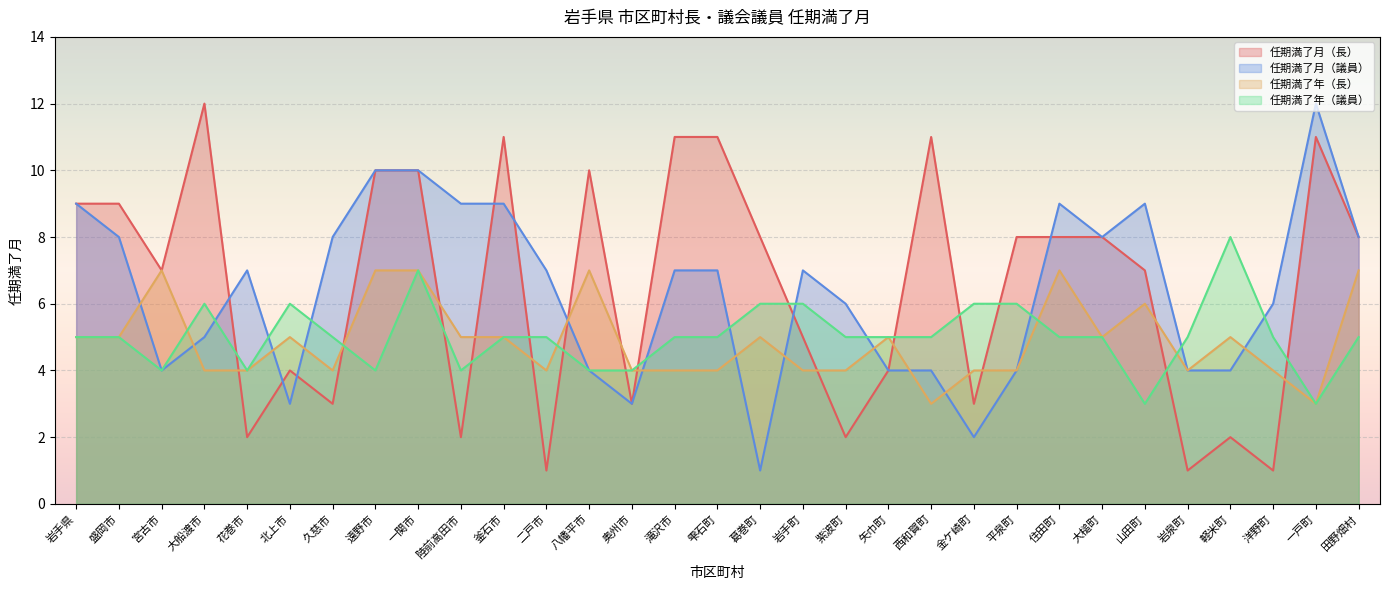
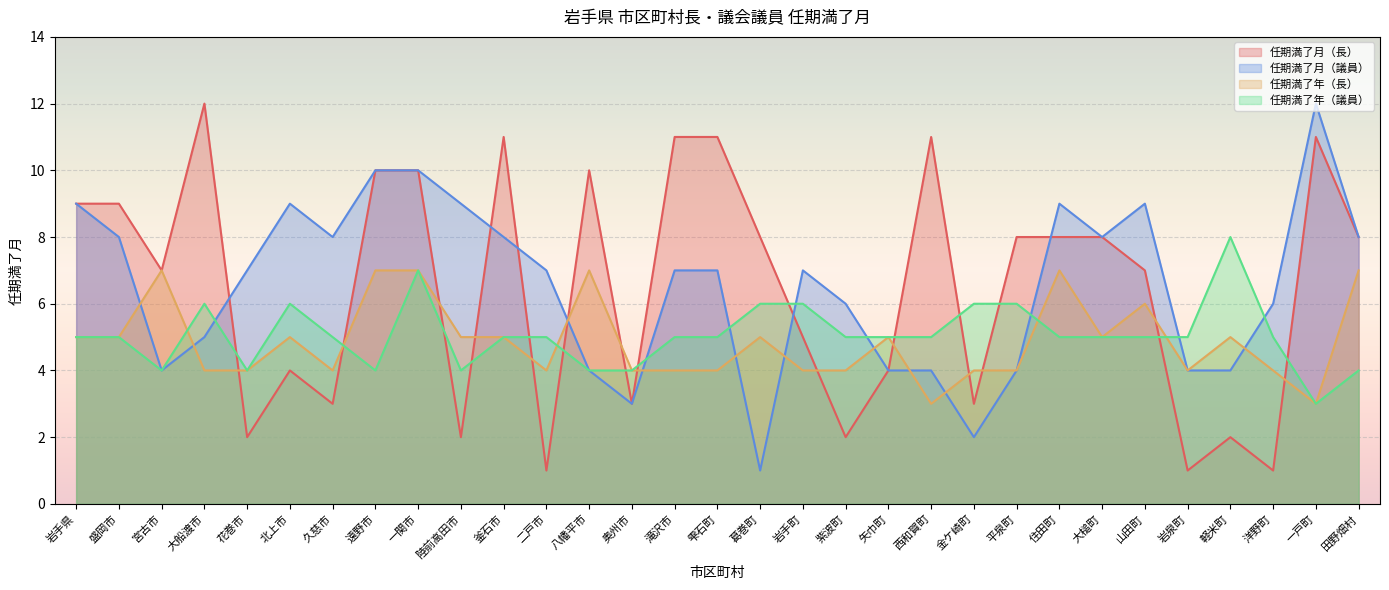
任期満了月（議員）, 北上市: 3 -> 9
任期満了月（議員）, 釜石市: 9 -> 8
任期満了年（議員）, 山田町: 3 -> 5
任期満了年（議員）, 田野畑村: 5 -> 4
